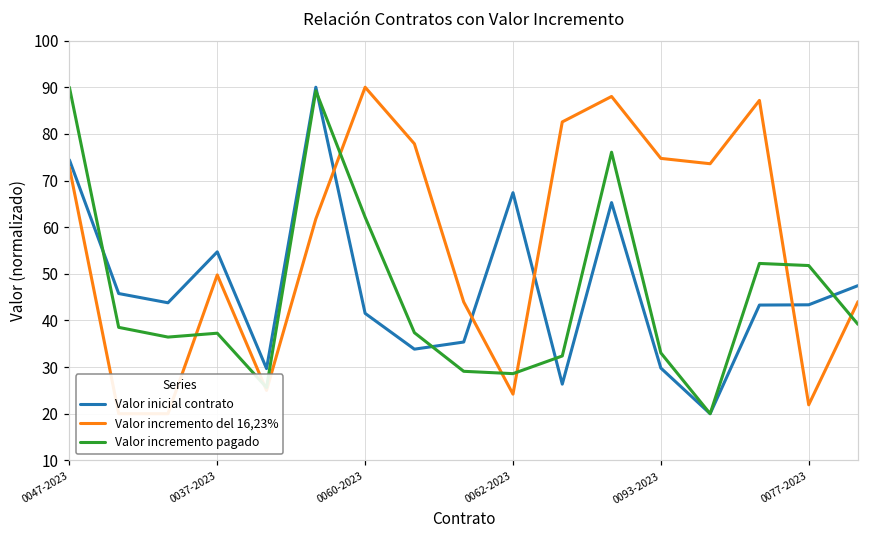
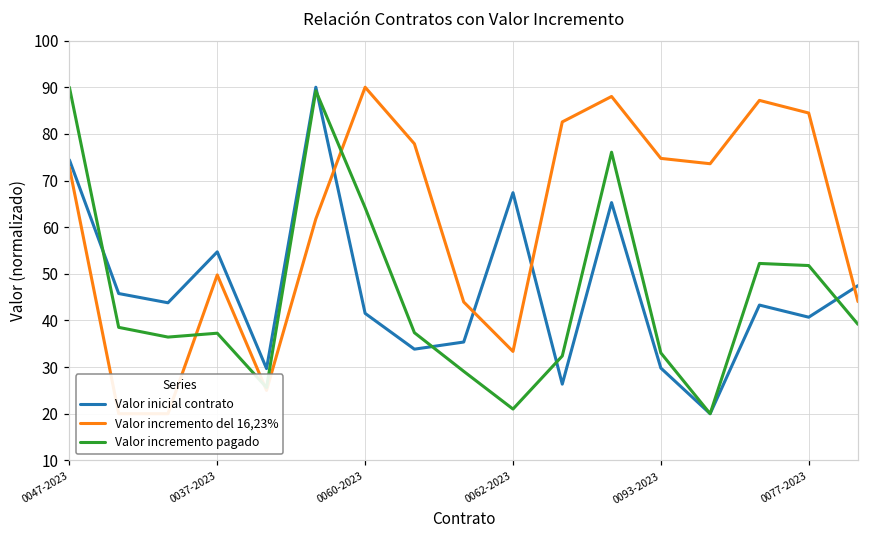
Valor incremento pagado, 0060-2023: 62 -> 64
Valor incremento del 16,23%, 0062-2023: 24 -> 33
Valor incremento pagado, 0062-2023: 29 -> 21
Valor inicial contrato, 0077-2023: 43 -> 41
Valor incremento del 16,23%, 0077-2023: 22 -> 84
